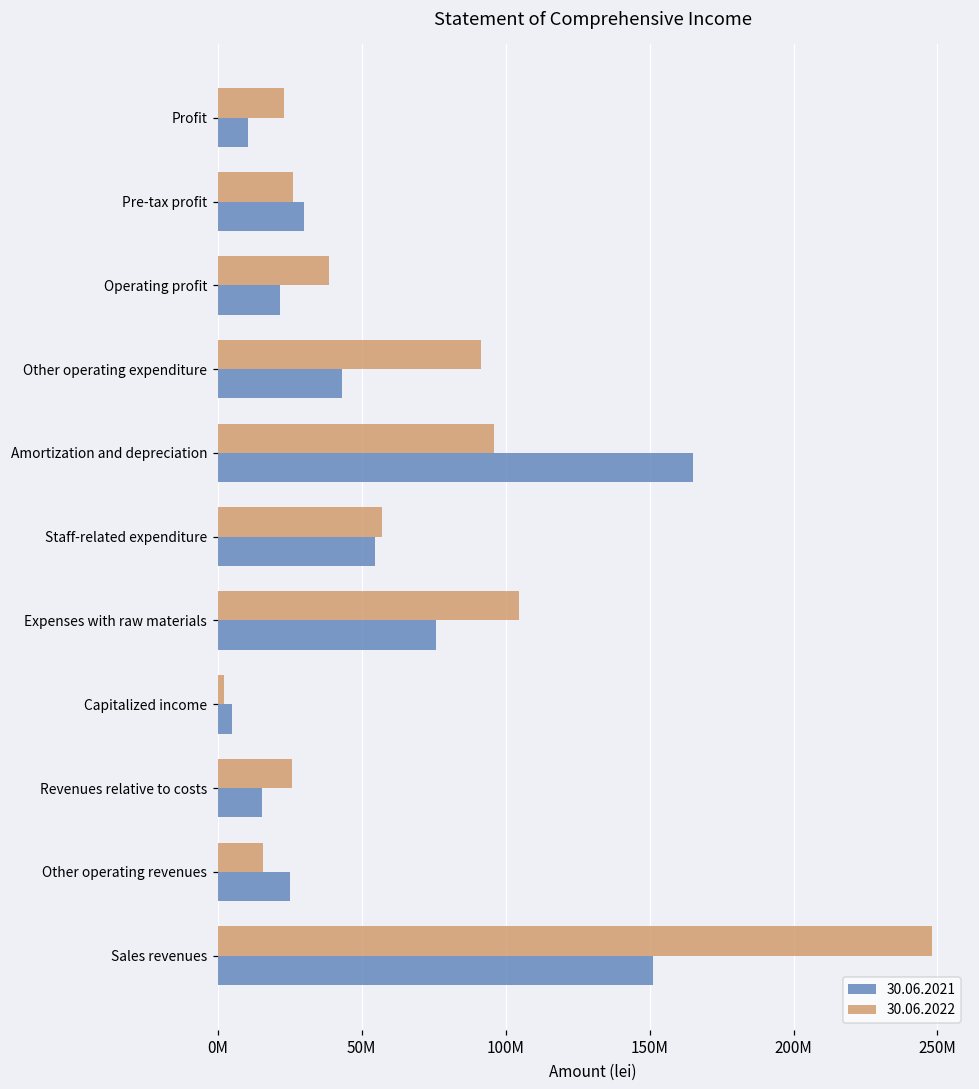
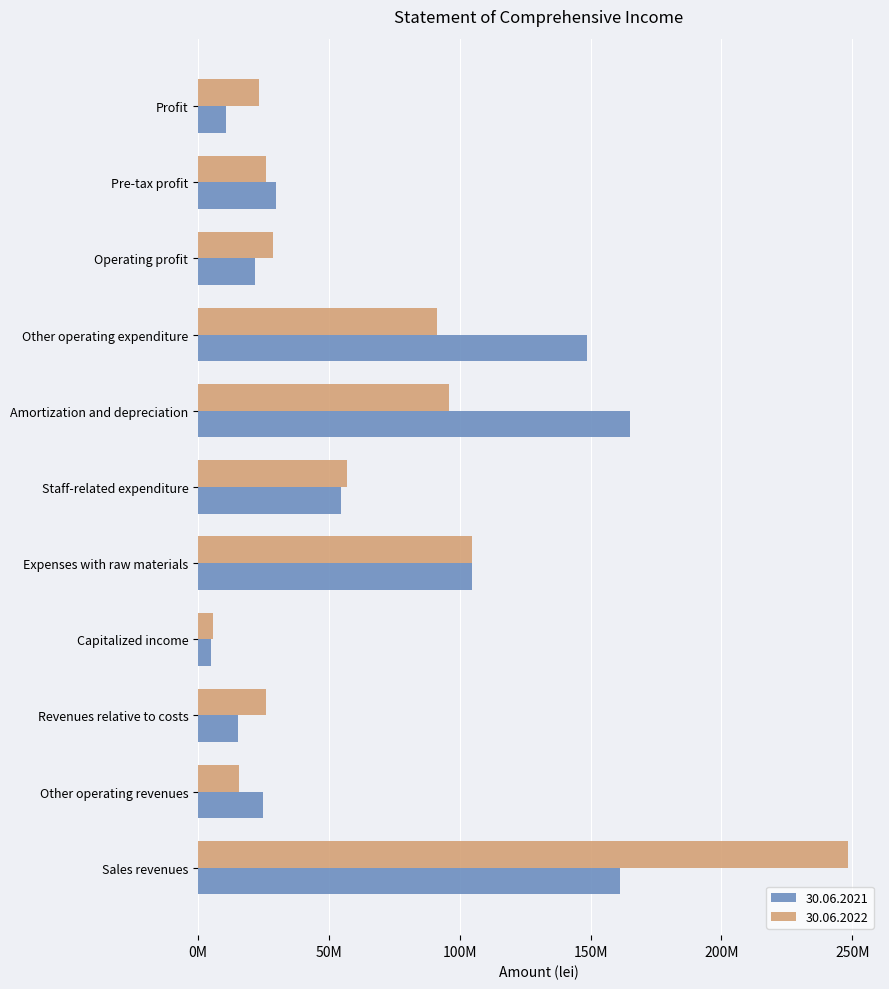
30.06.2022, Operating profit: 39000000 -> 29000000
30.06.2021, Other operating expenditure: 43000000 -> 149000000
30.06.2021, Expenses with raw materials: 76000000 -> 105000000
30.06.2022, Capitalized income: 2000000 -> 6000000
30.06.2021, Sales revenues: 151000000 -> 161000000
